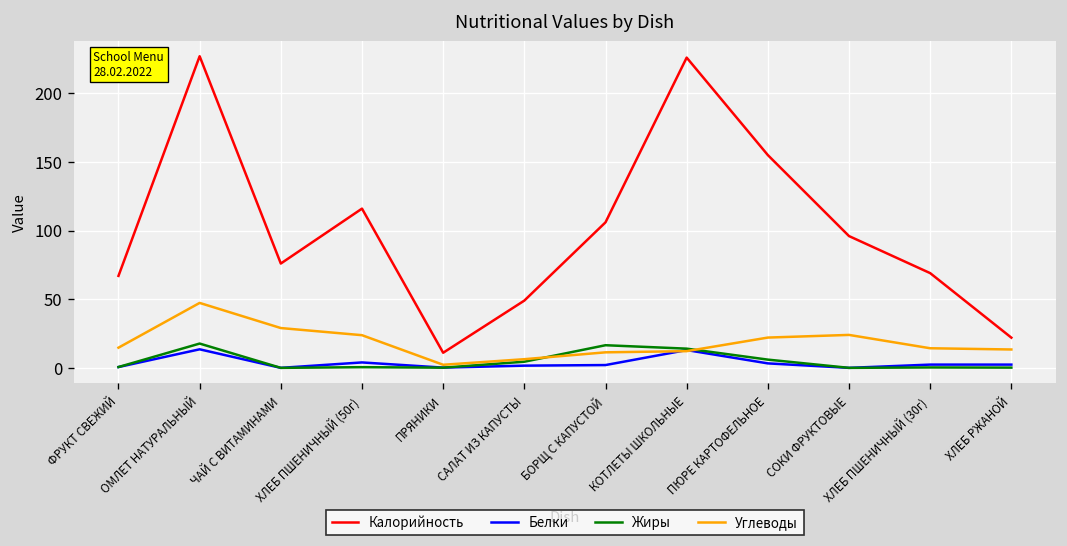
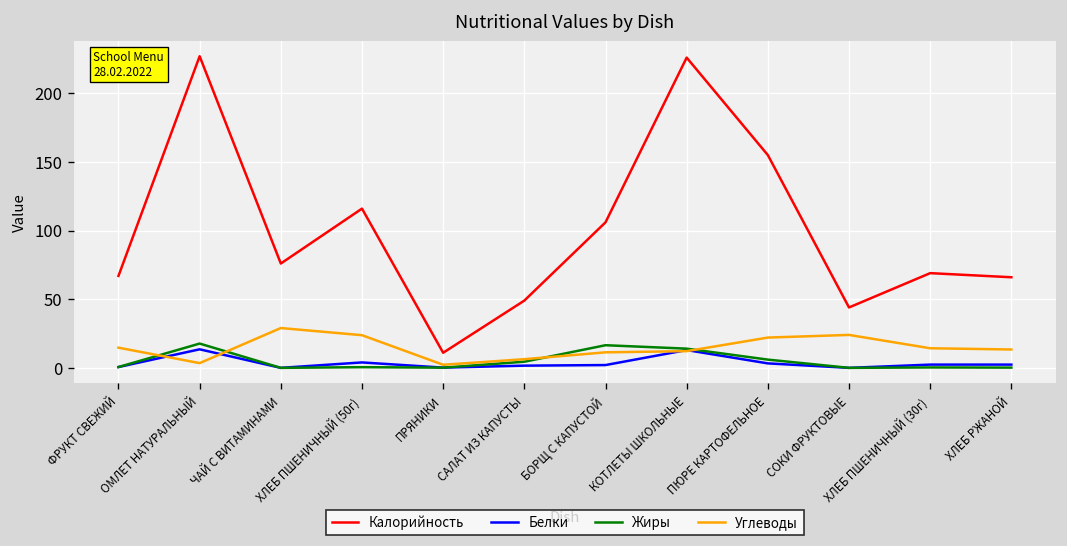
Углеводы, ОМЛЕТ НАТУРАЛЬНЫЙ: 47 -> 3
Калорийность, СОКИ ФРУКТОВЫЕ: 96 -> 44
Калорийность, ХЛЕБ РЖАНОЙ: 22 -> 66
